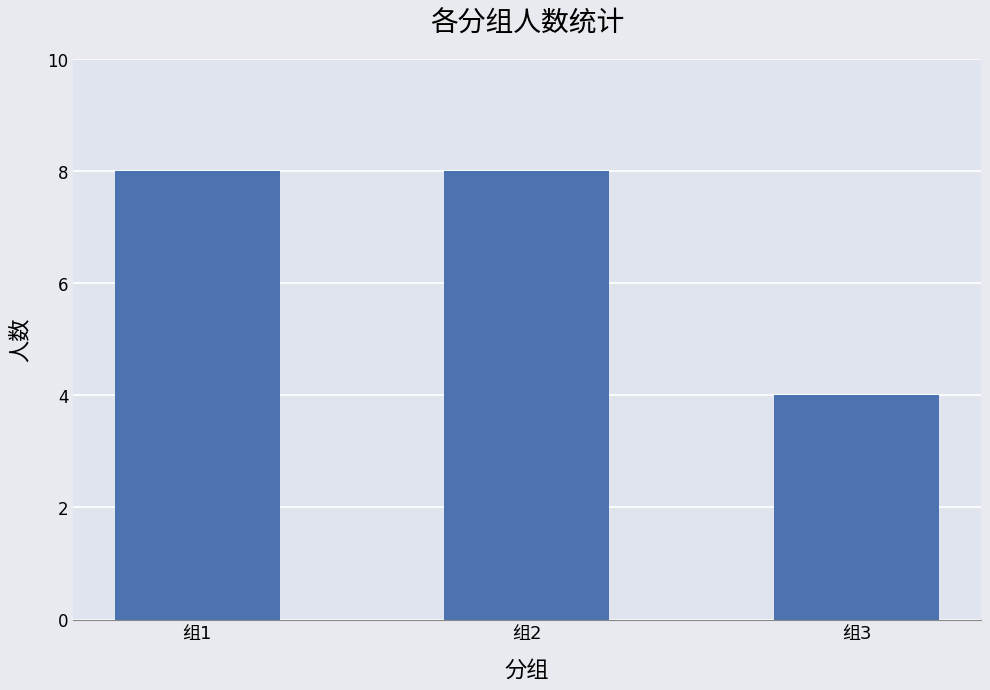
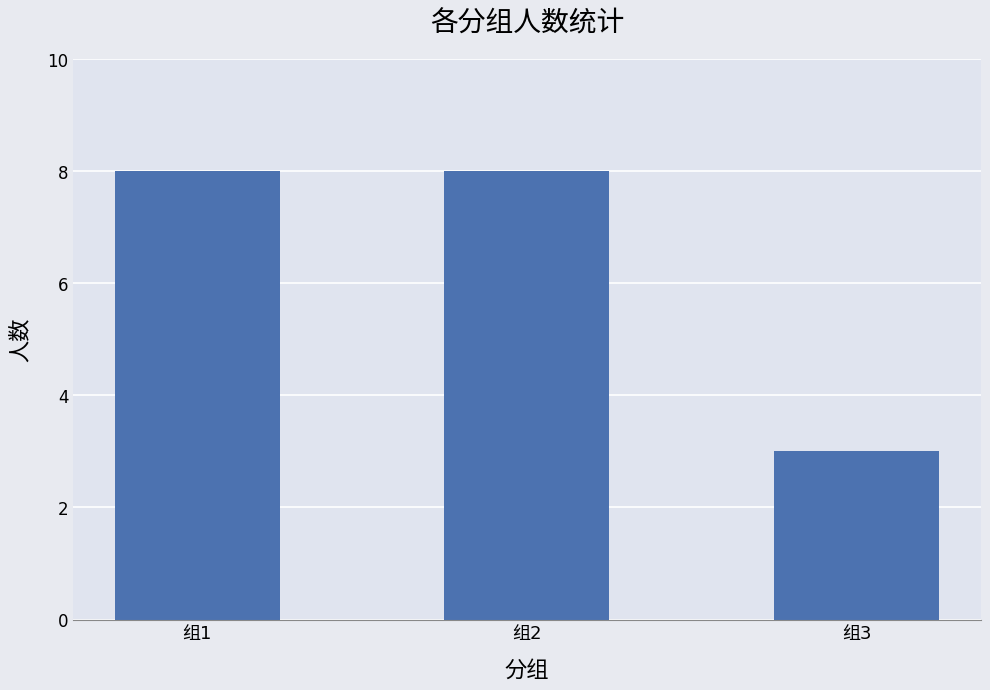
组3: 4 -> 3
